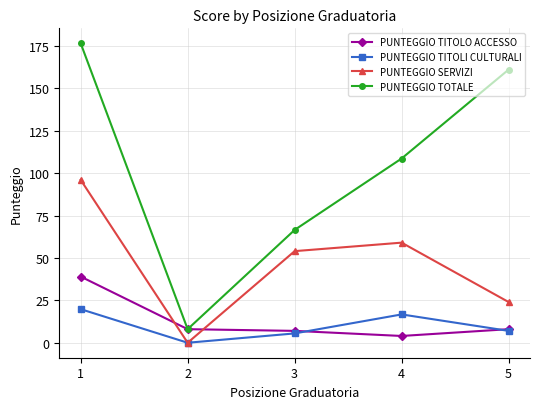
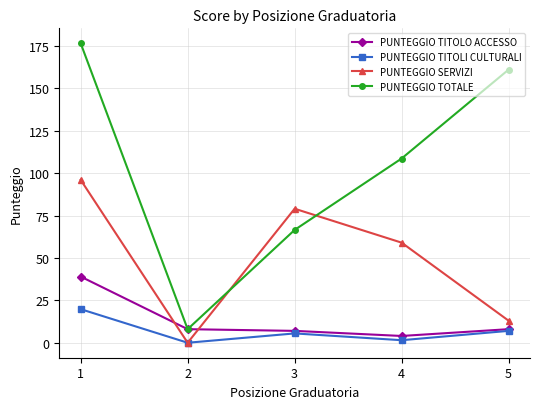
PUNTEGGIO SERVIZI, 3: 54 -> 79
PUNTEGGIO TITOLI CULTURALI, 4: 17 -> 2
PUNTEGGIO SERVIZI, 5: 24 -> 13
